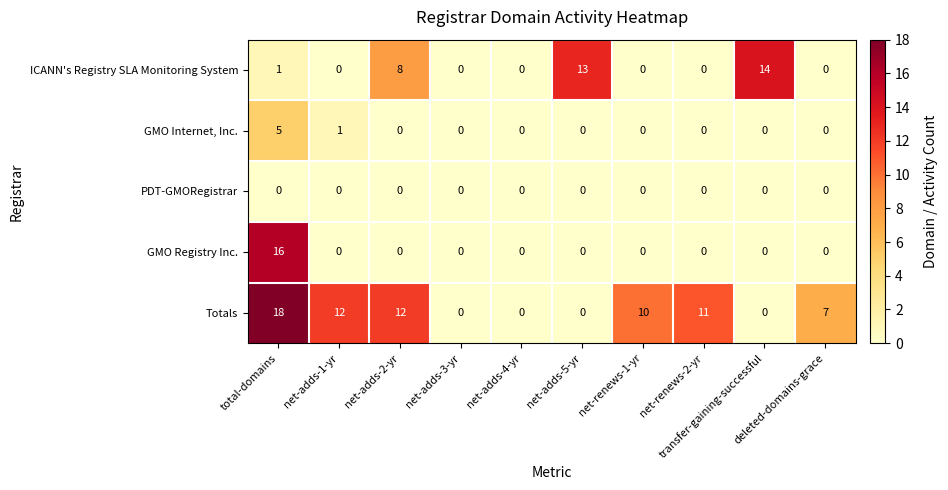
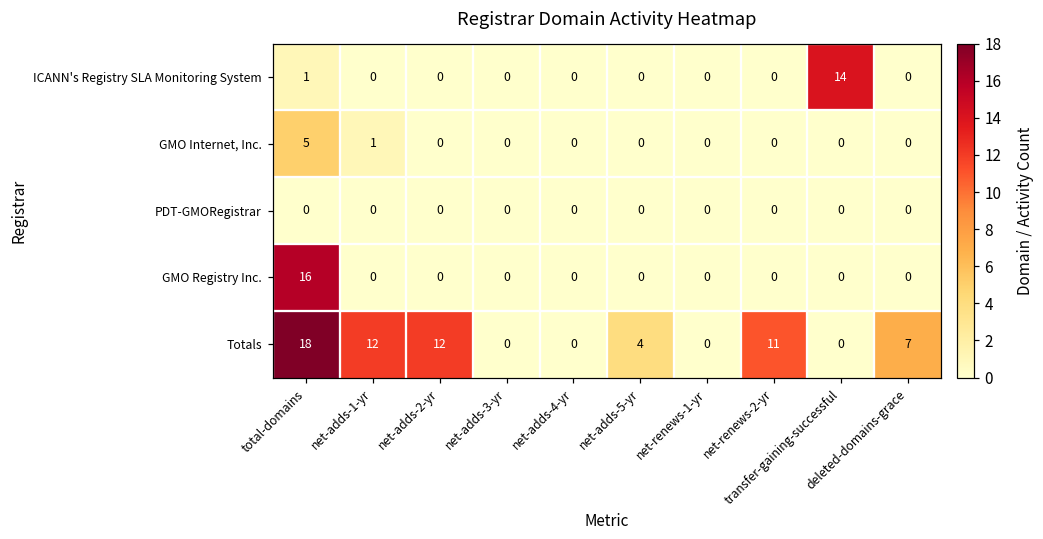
ICANN's Registry SLA Monitoring System, net-adds-2-yr: 8 -> 0
ICANN's Registry SLA Monitoring System, net-adds-5-yr: 13 -> 0
Totals, net-adds-5-yr: 0 -> 4
Totals, net-renews-1-yr: 10 -> 0
